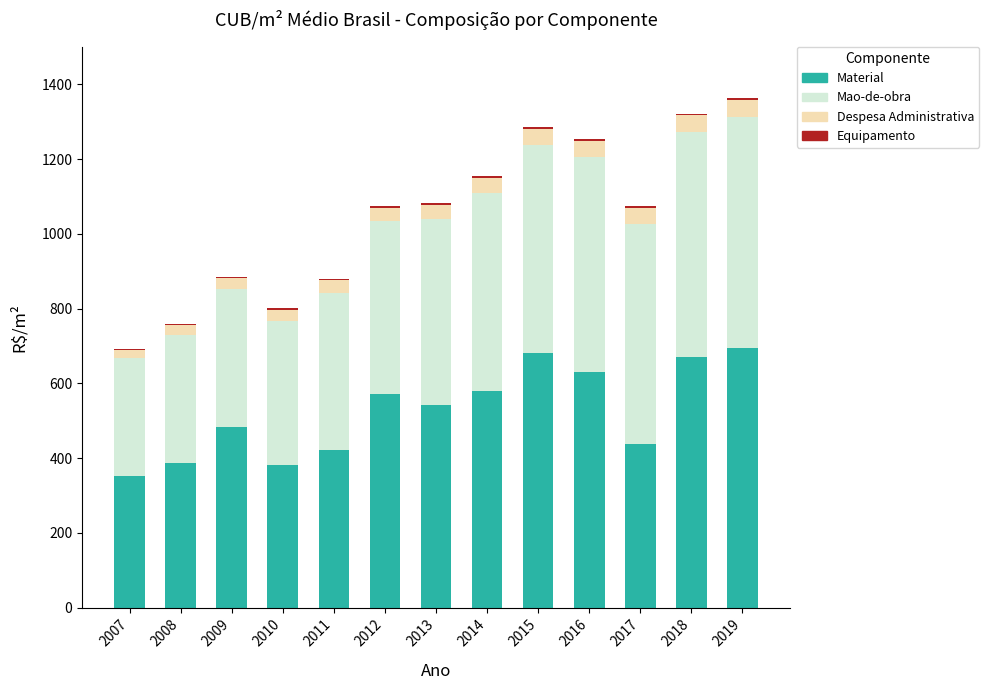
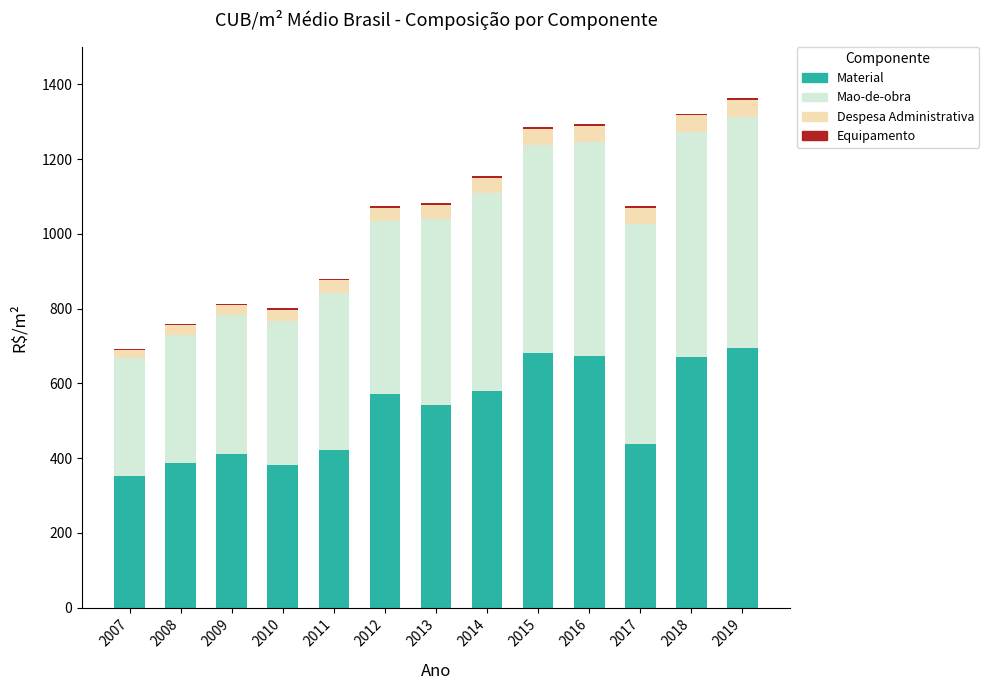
Material, 2009: 480 -> 410
Material, 2016: 630 -> 670
